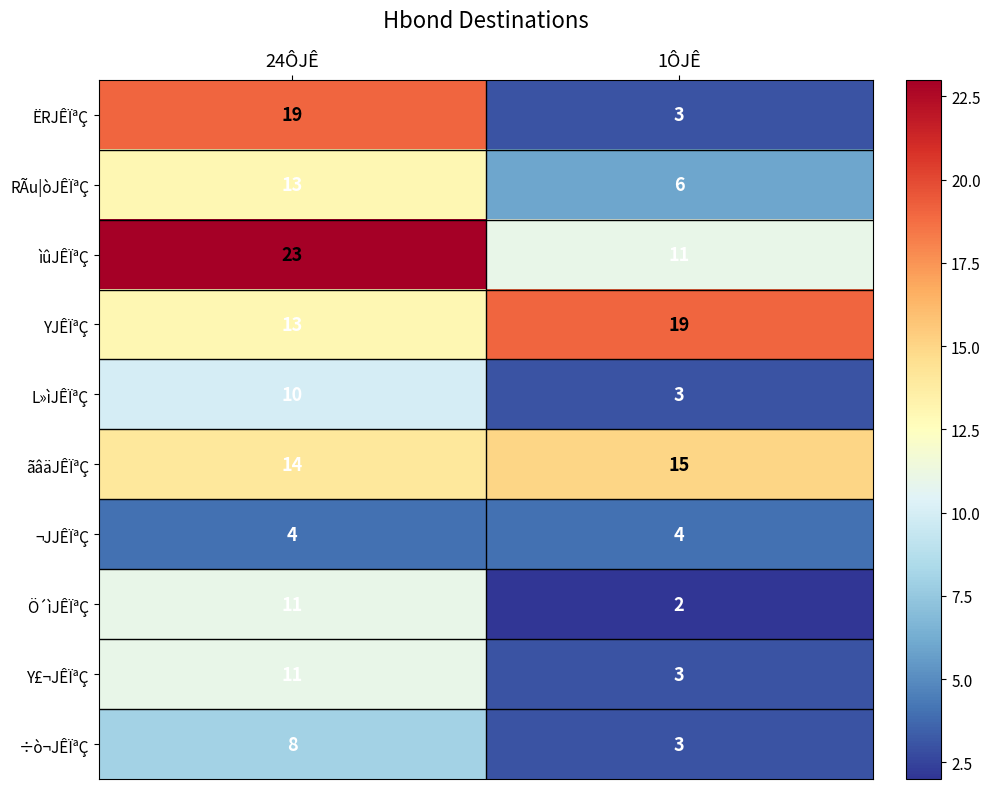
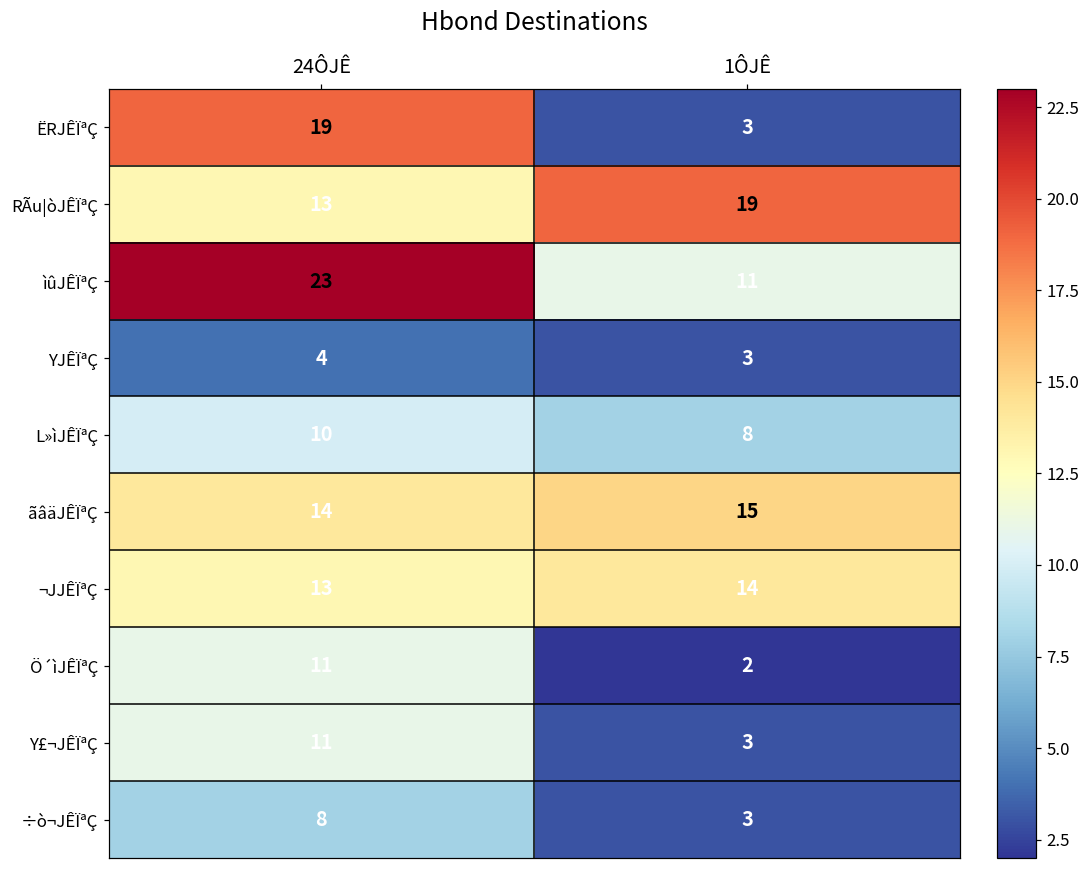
RÃu|òJÊÏªÇ, 1ÔJÊ: 6 -> 19
YJÊÏªÇ, 24ÔJÊ: 13 -> 4
YJÊÏªÇ, 1ÔJÊ: 19 -> 3
L»ìJÊÏªÇ, 1ÔJÊ: 3 -> 8
¬JJÊÏªÇ, 24ÔJÊ: 4 -> 13
¬JJÊÏªÇ, 1ÔJÊ: 4 -> 14
